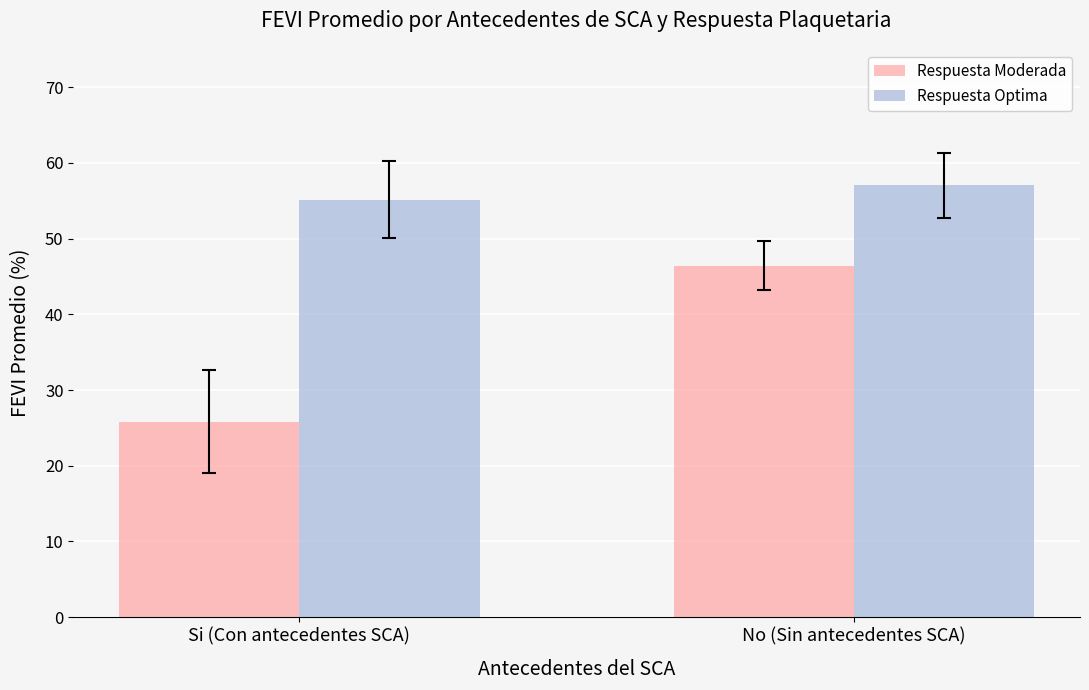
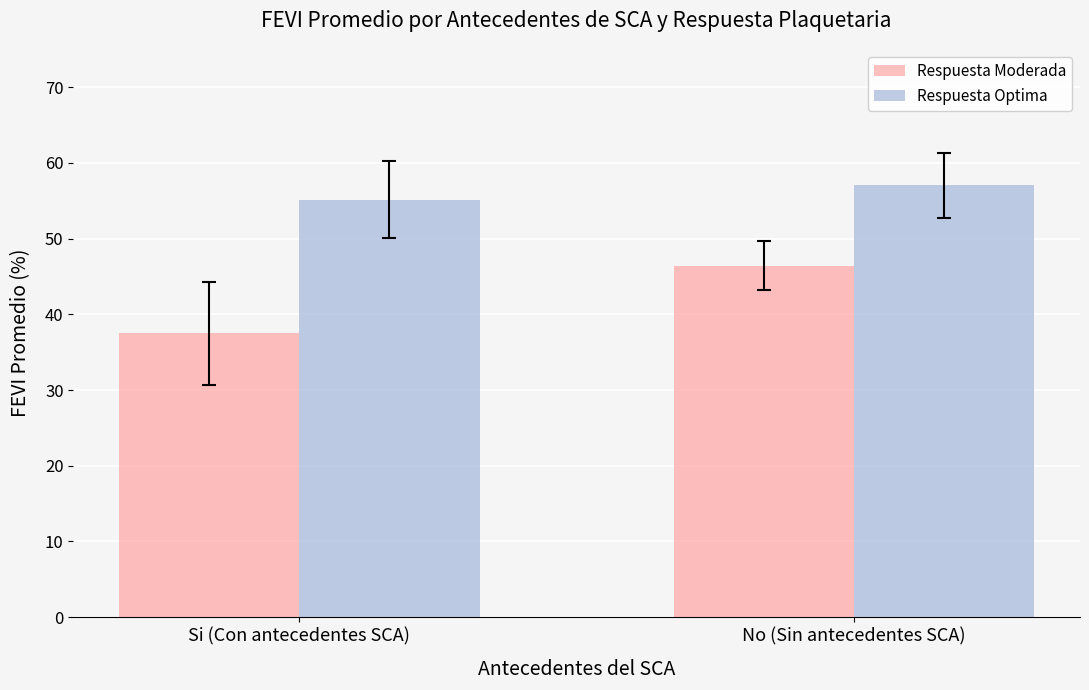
Respuesta Moderada, Si (Con antecedentes SCA): 26 -> 37
